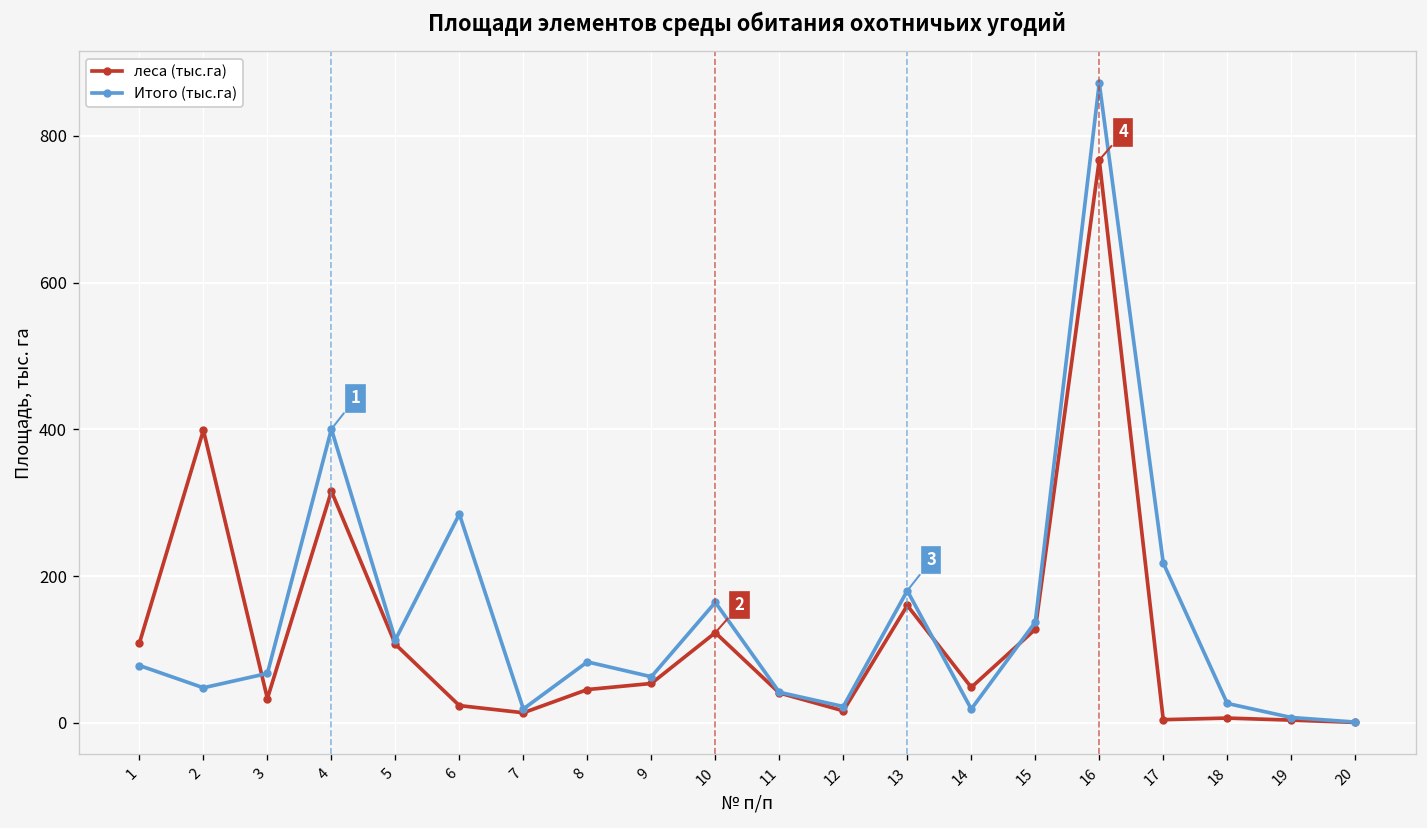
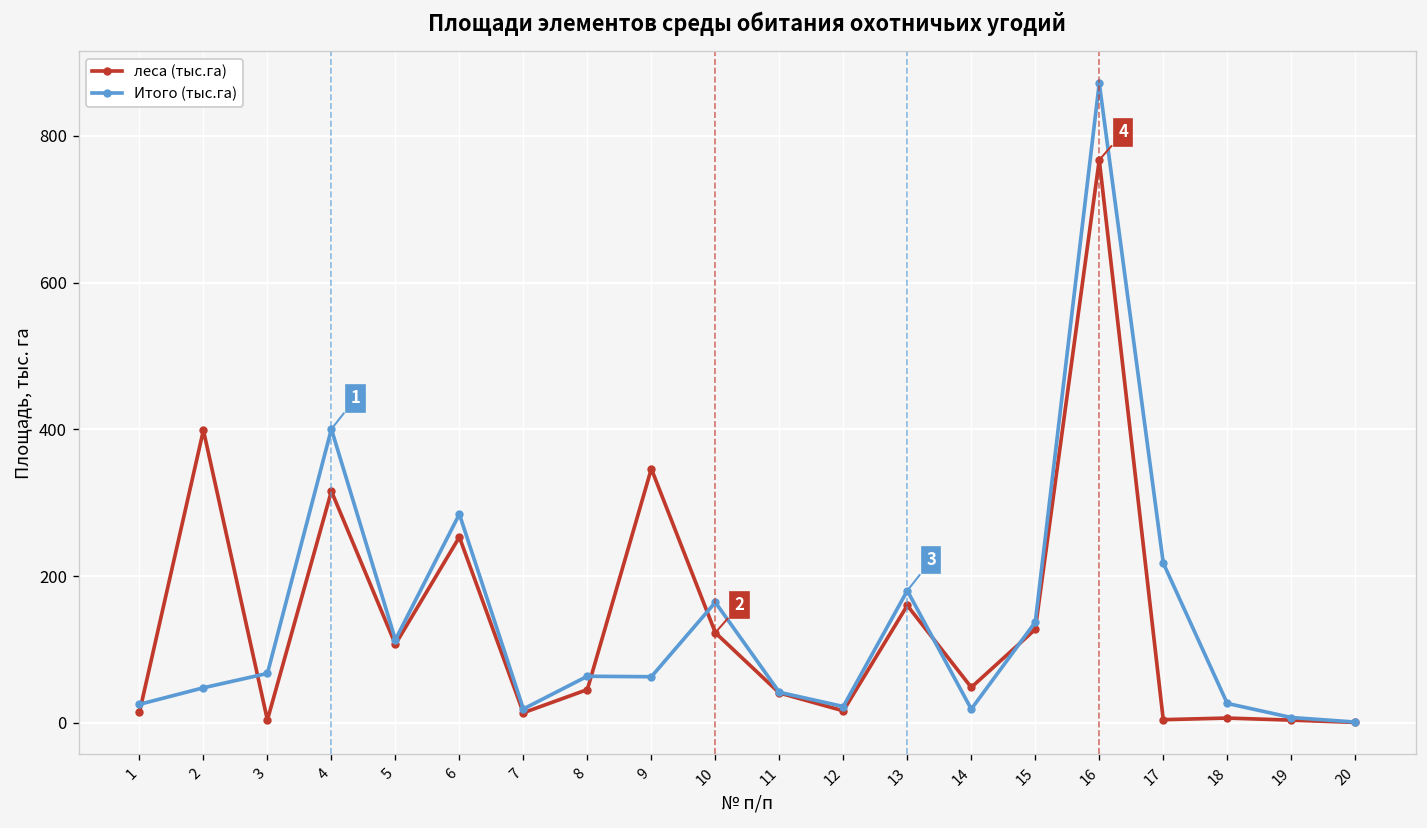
леса (тыс.га), 1: 110 -> 10
Итого (тыс.га), 1: 80 -> 30
леса (тыс.га), 3: 30 -> 0
леса (тыс.га), 6: 20 -> 250
Итого (тыс.га), 8: 80 -> 60
леса (тыс.га), 9: 50 -> 350
